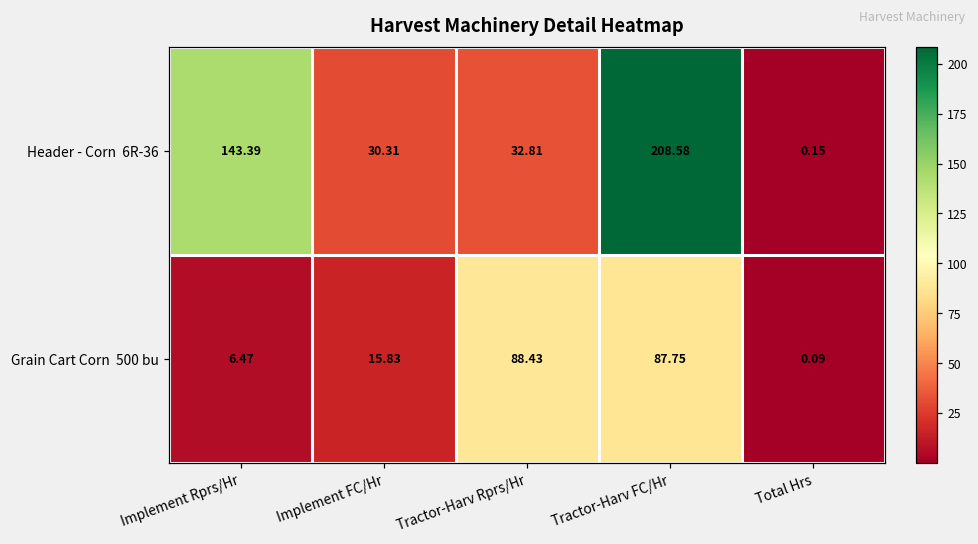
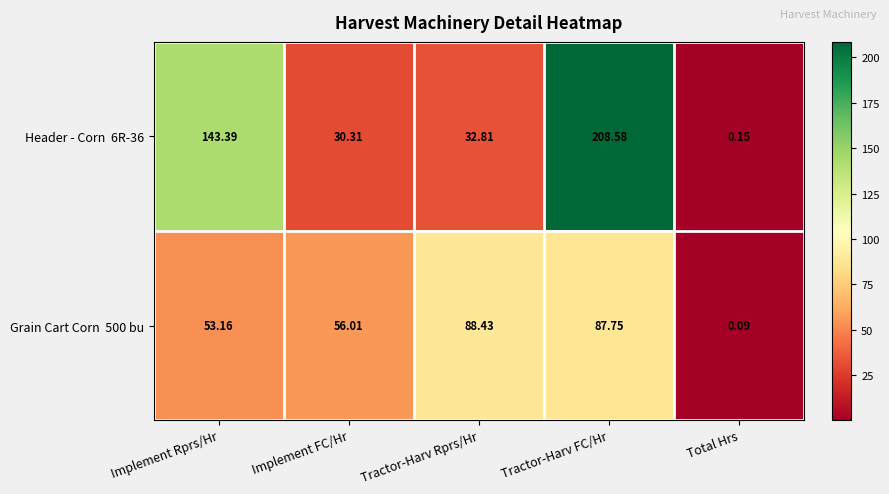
Grain Cart Corn 500 bu, Implement Rprs/Hr: 6.47 -> 53.16
Grain Cart Corn 500 bu, Implement FC/Hr: 15.83 -> 56.01
